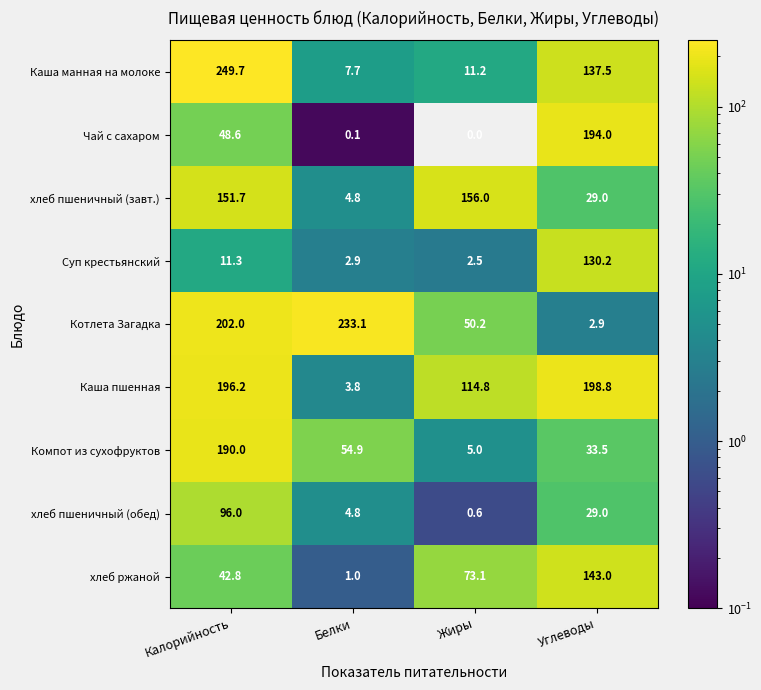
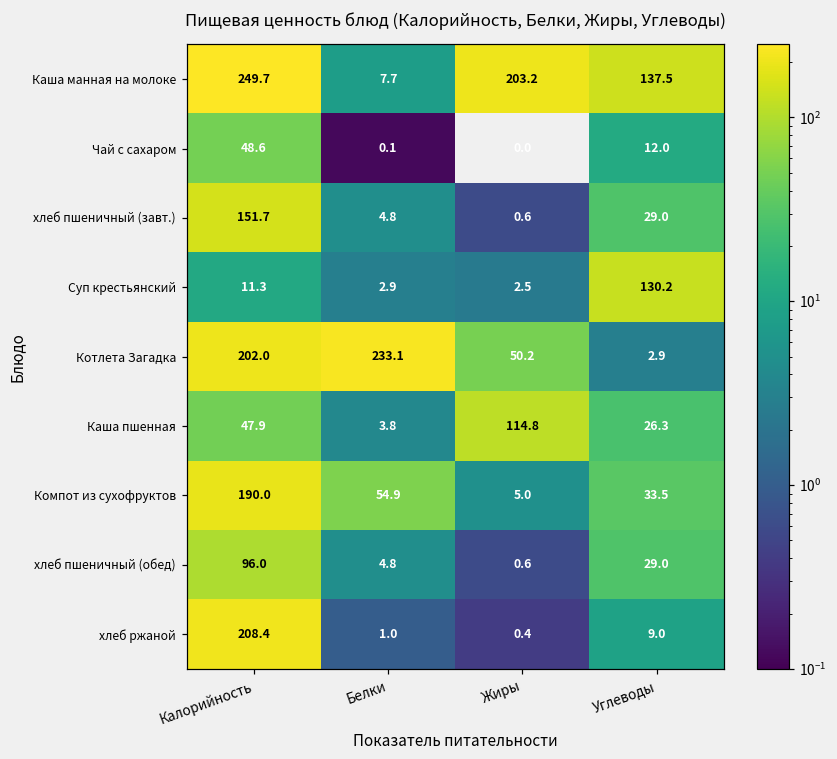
Каша манная на молоке, Жиры: 11.2 -> 203.2
Чай с сахаром, Углеводы: 194.0 -> 12.0
хлеб пшеничный (завт.), Жиры: 156.0 -> 0.6
Каша пшенная, Калорийность: 196.2 -> 47.9
Каша пшенная, Углеводы: 198.8 -> 26.3
хлеб ржаной, Калорийность: 42.8 -> 208.4
хлеб ржаной, Жиры: 73.1 -> 0.4
хлеб ржаной, Углеводы: 143.0 -> 9.0
